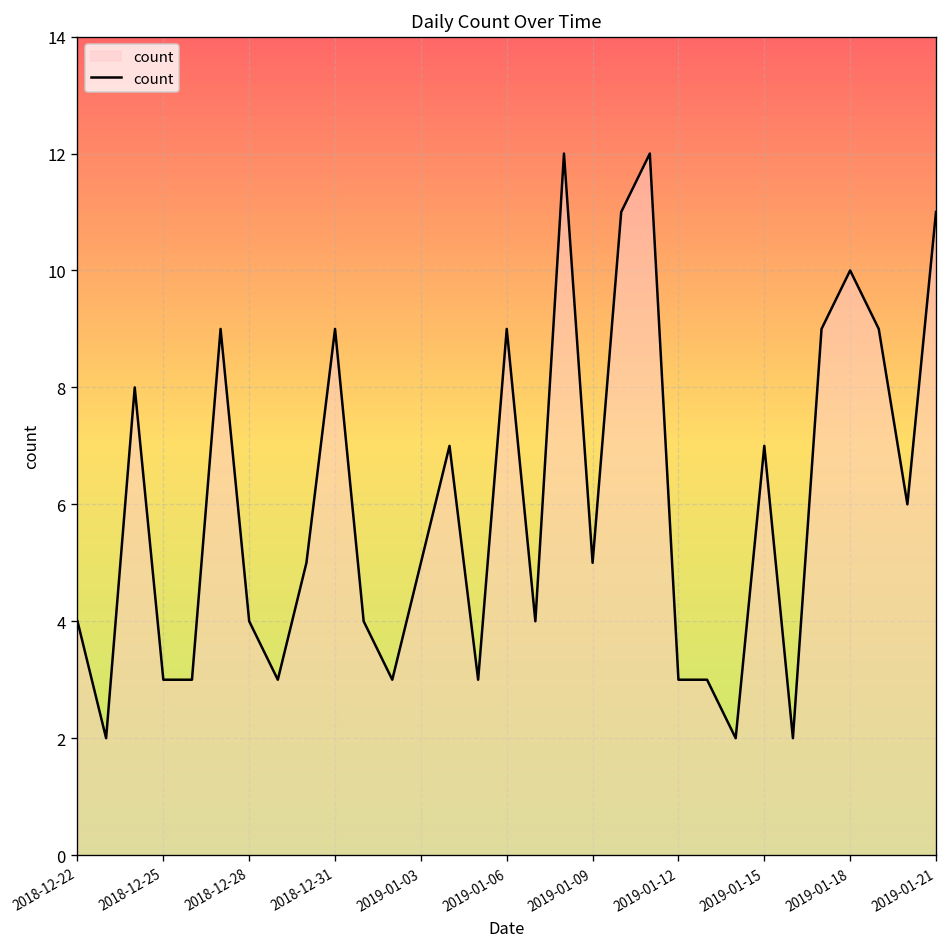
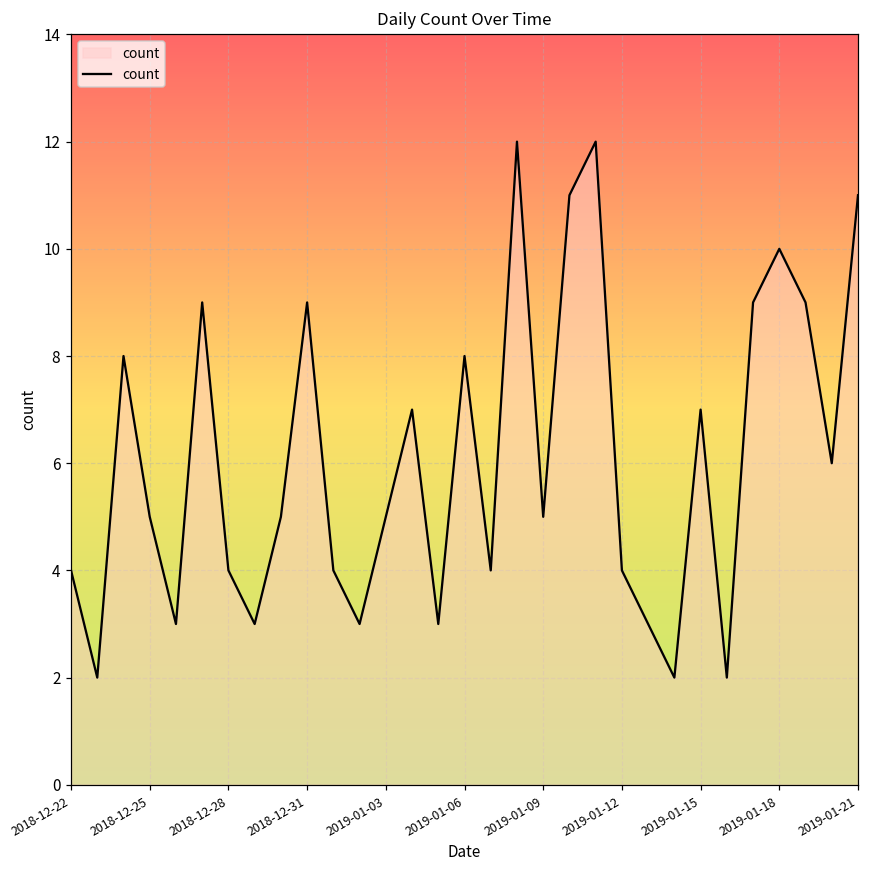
2018-12-25: 3 -> 5
2019-01-06: 9 -> 8
2019-01-12: 3 -> 4
